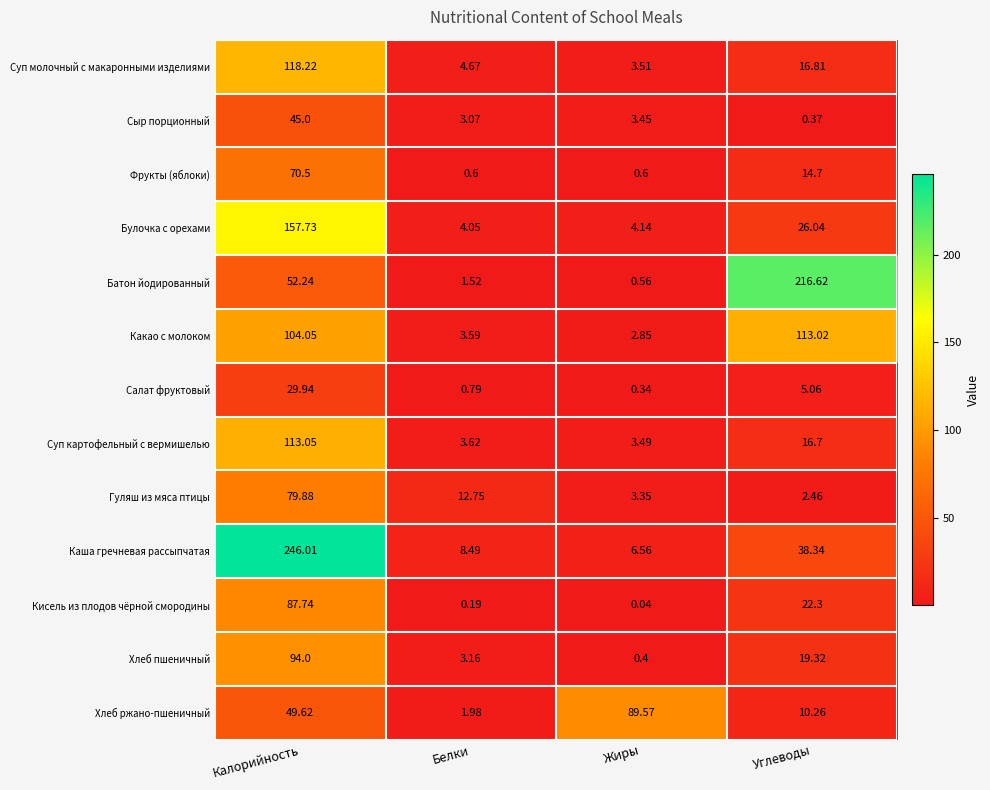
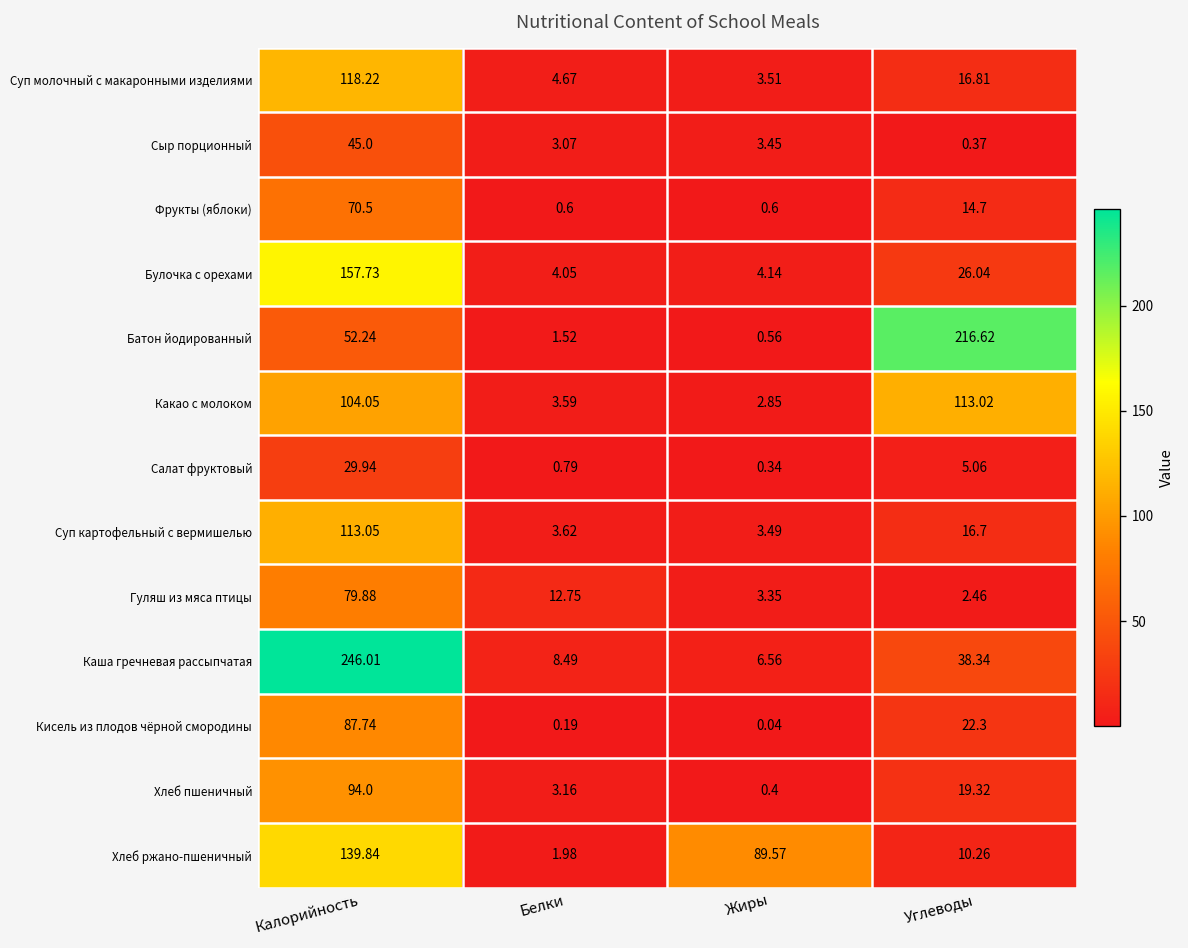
Хлеб ржано-пшеничный, Калорийность: 49.62 -> 139.84
